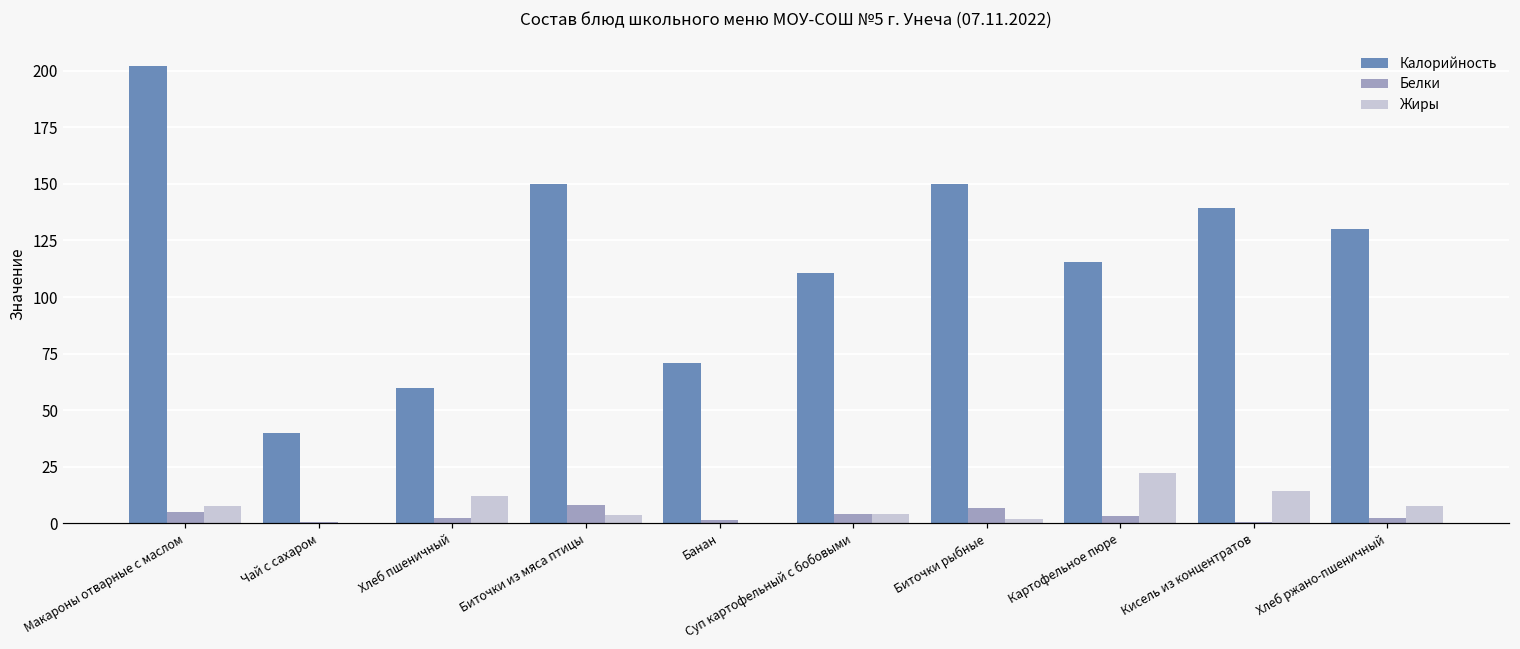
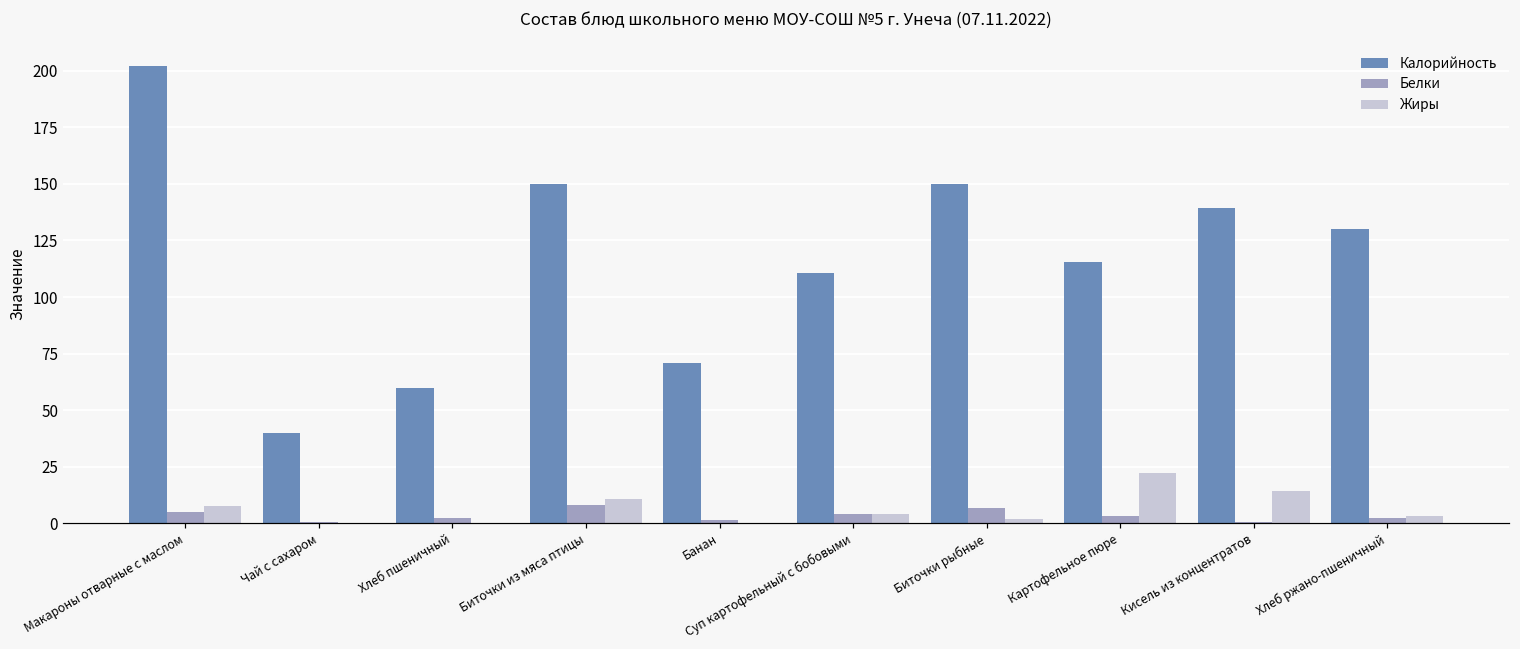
Жиры, Хлеб пшеничный: 12 -> 0
Жиры, Биточки из мяса птицы: 4 -> 11
Жиры, Хлеб ржано-пшеничный: 8 -> 3
